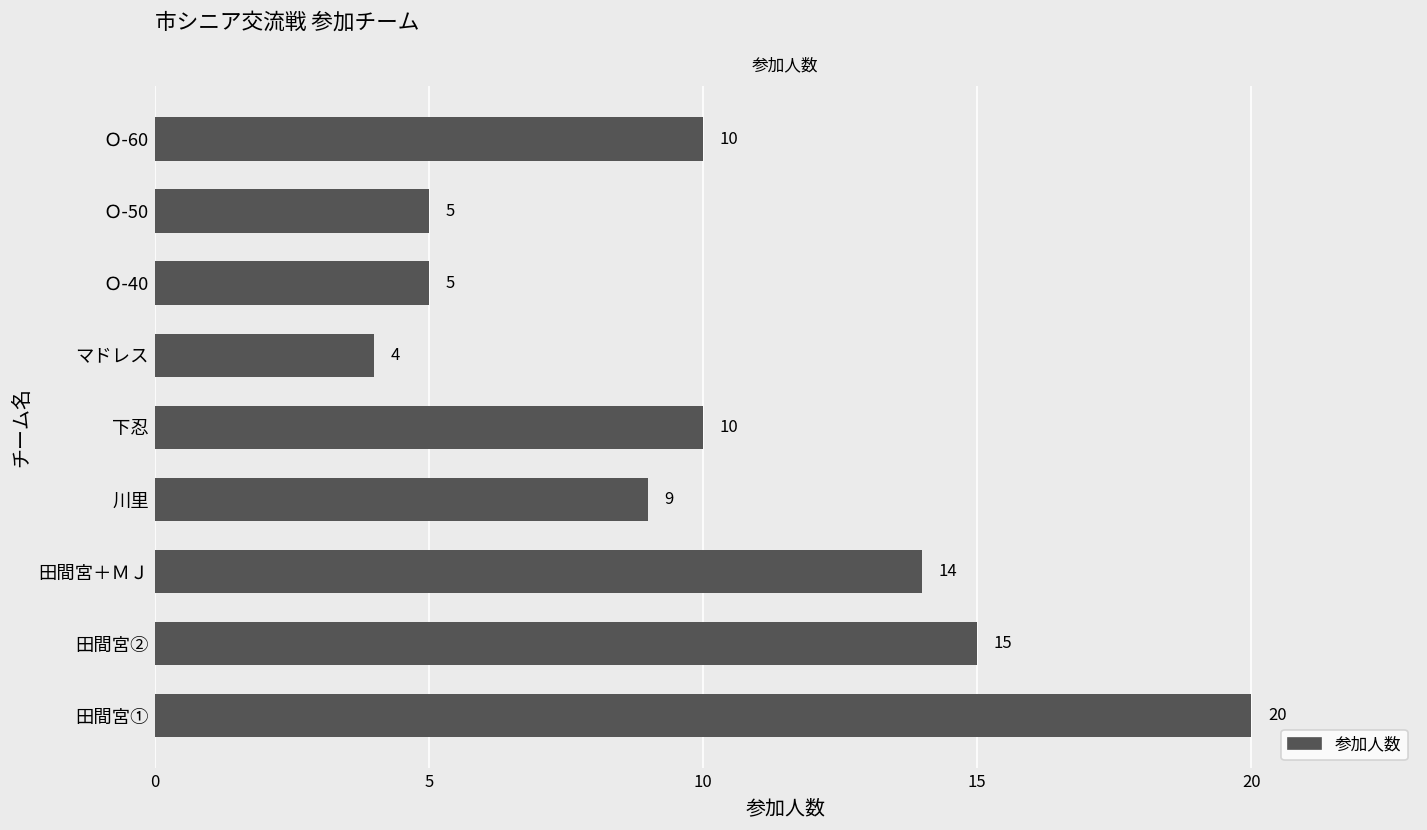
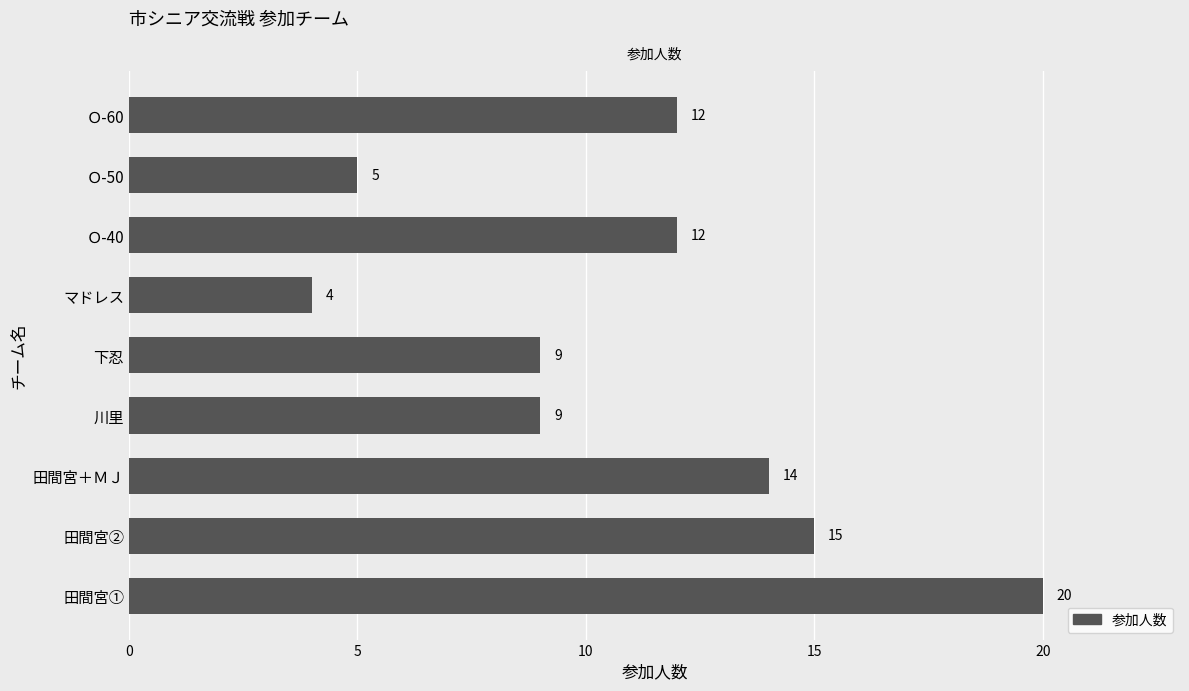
Ｏ-60: 10 -> 12
Ｏ-40: 5 -> 12
下忍: 10 -> 9
